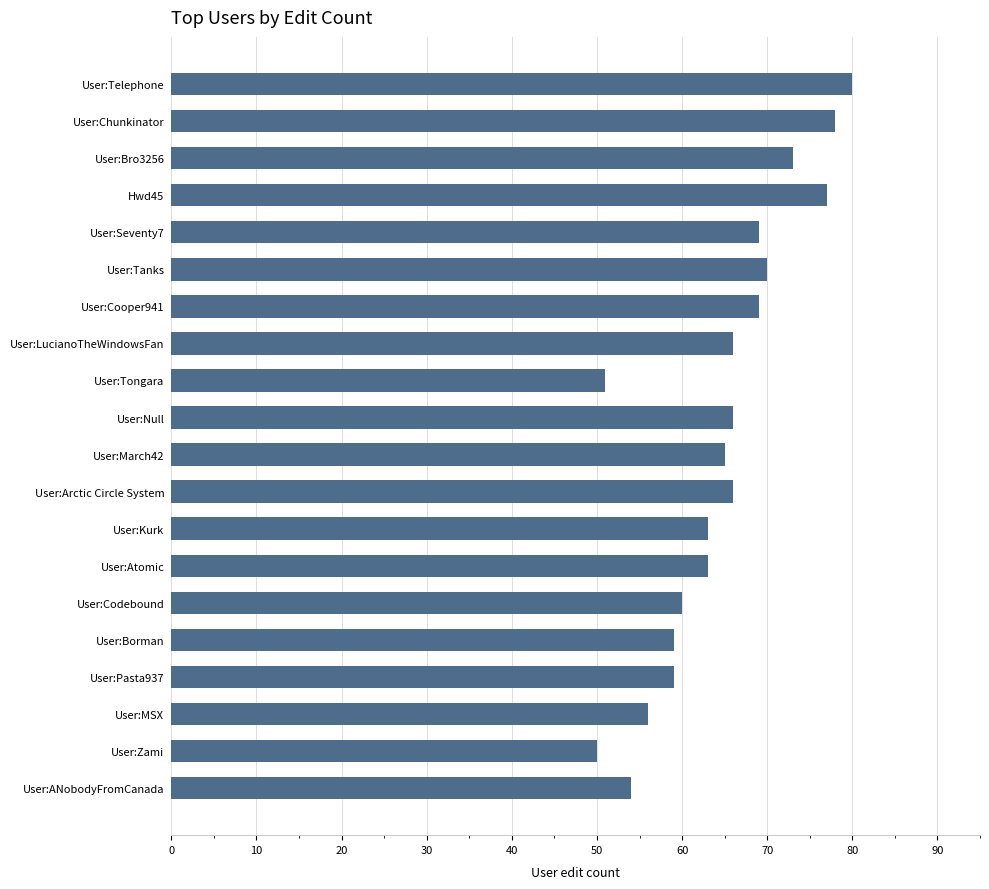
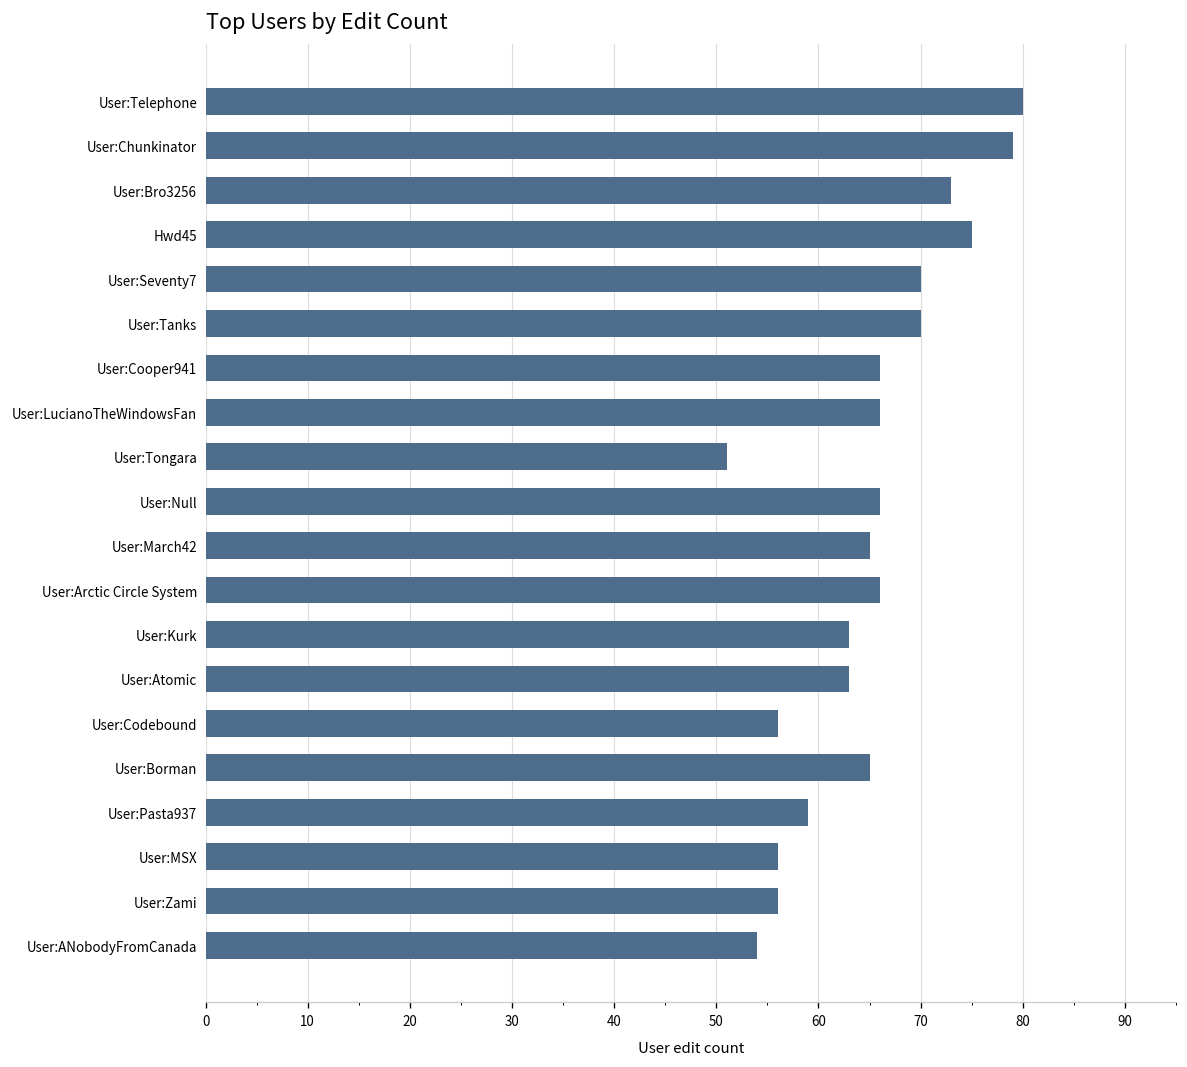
User:Chunkinator: 78 -> 79
Hwd45: 77 -> 75
User:Seventy7: 69 -> 70
User:Cooper941: 69 -> 66
User:Codebound: 60 -> 56
User:Borman: 59 -> 65
User:Zami: 50 -> 56
